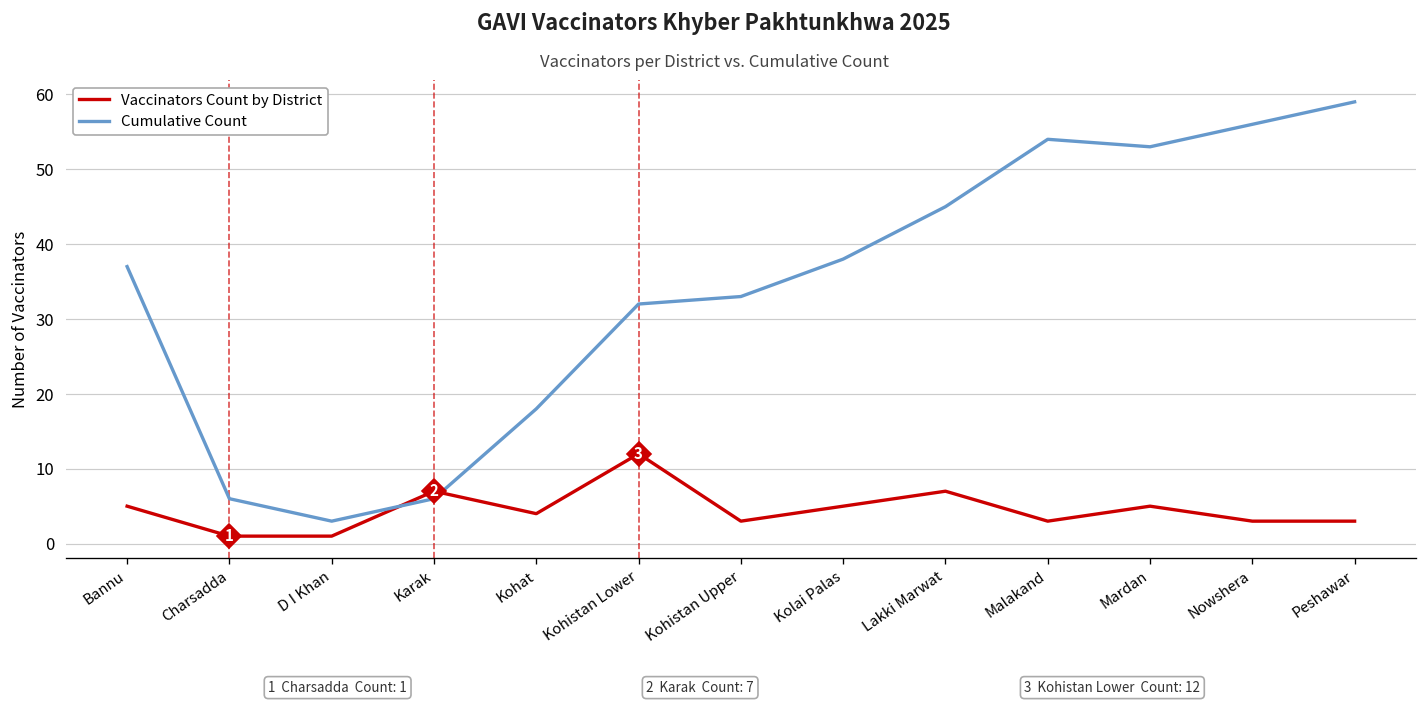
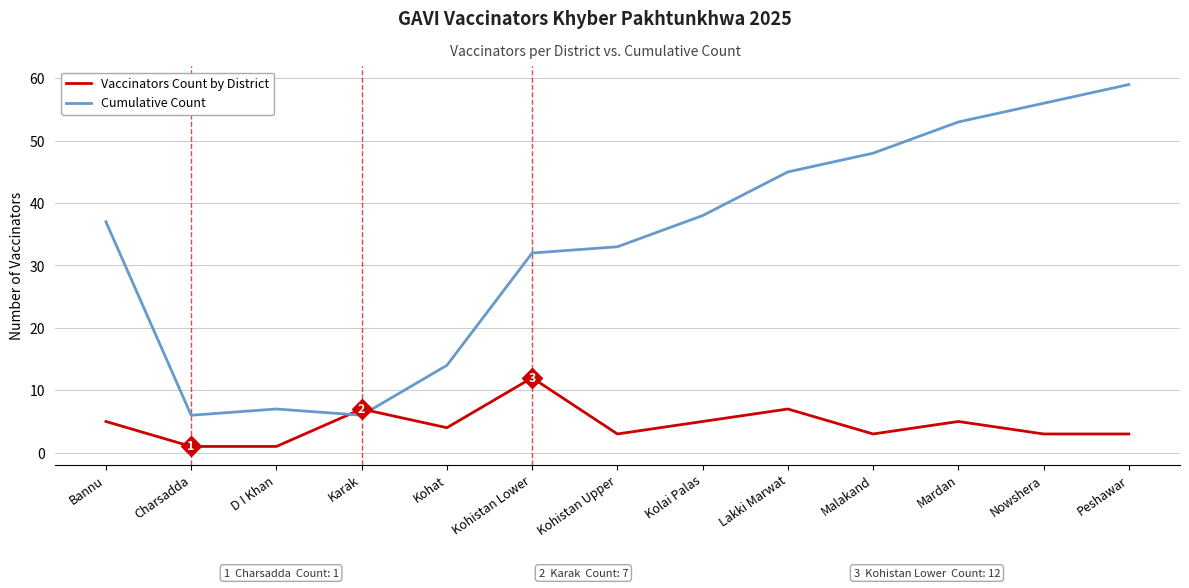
Cumulative Count, D I Khan: 3 -> 7
Cumulative Count, Kohat: 18 -> 14
Cumulative Count, Malakand: 54 -> 48
